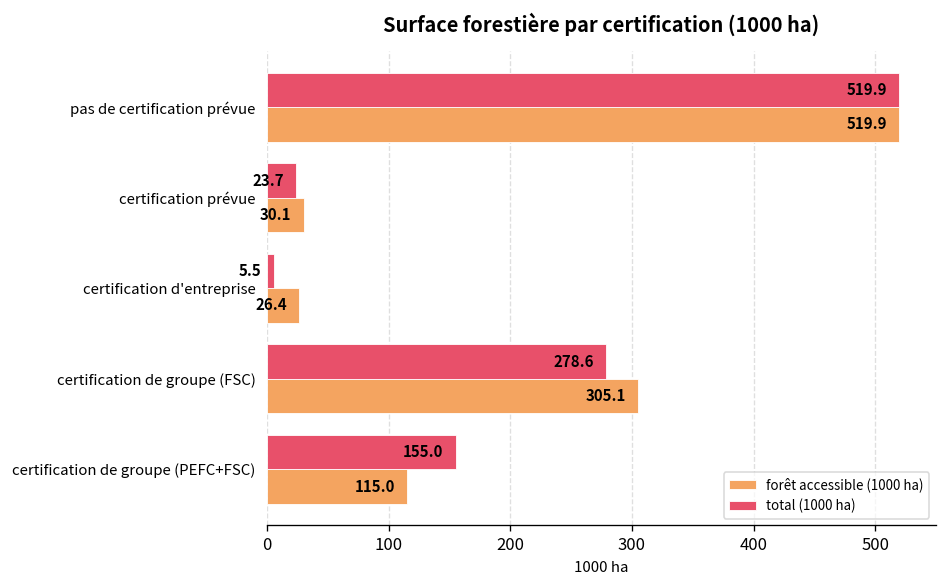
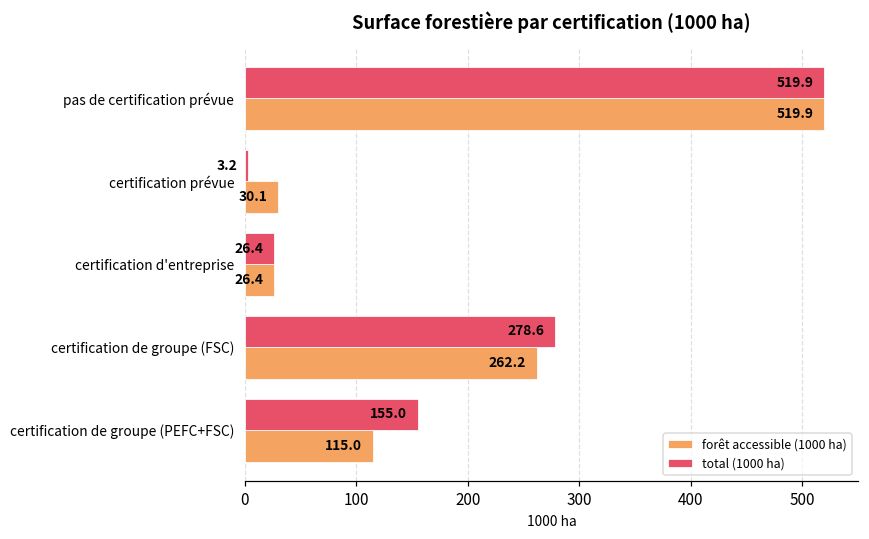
total (1000 ha), certification prévue: 23.7 -> 3.2
total (1000 ha), certification d'entreprise: 5.5 -> 26.4
forêt accessible (1000 ha), certification de groupe (FSC): 305.1 -> 262.2
